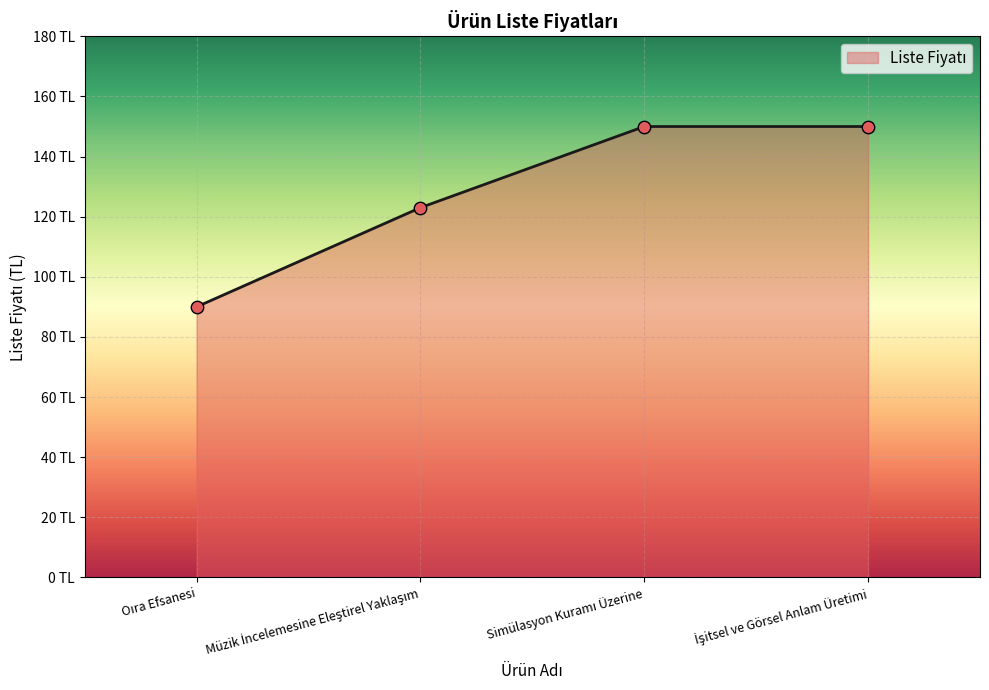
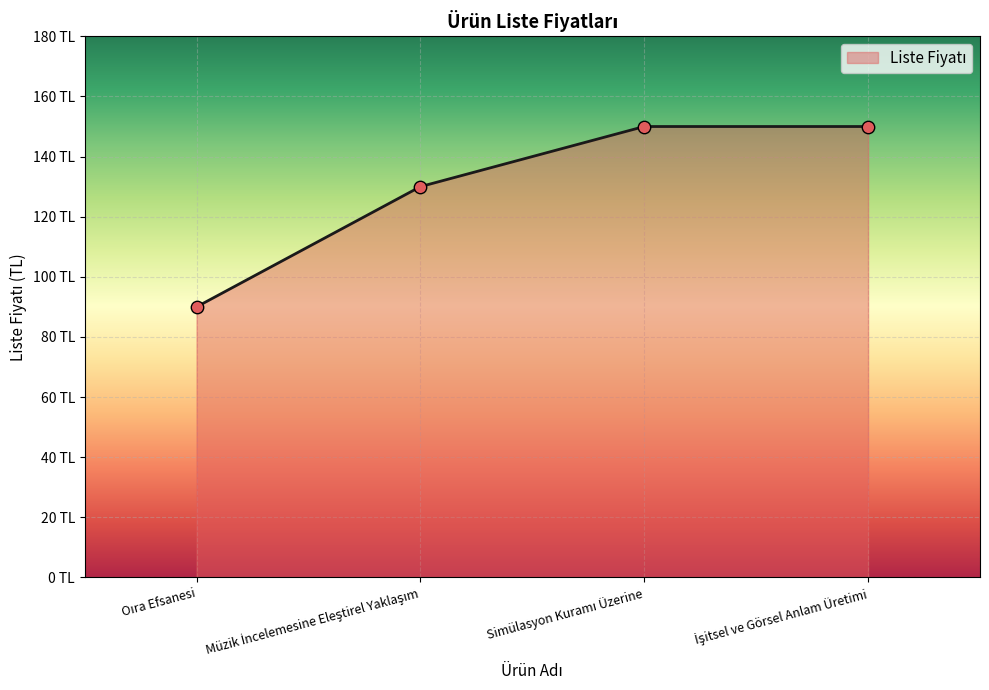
Müzik İncelemesine Eleştirel Yaklaşım: 123 TL -> 130 TL
